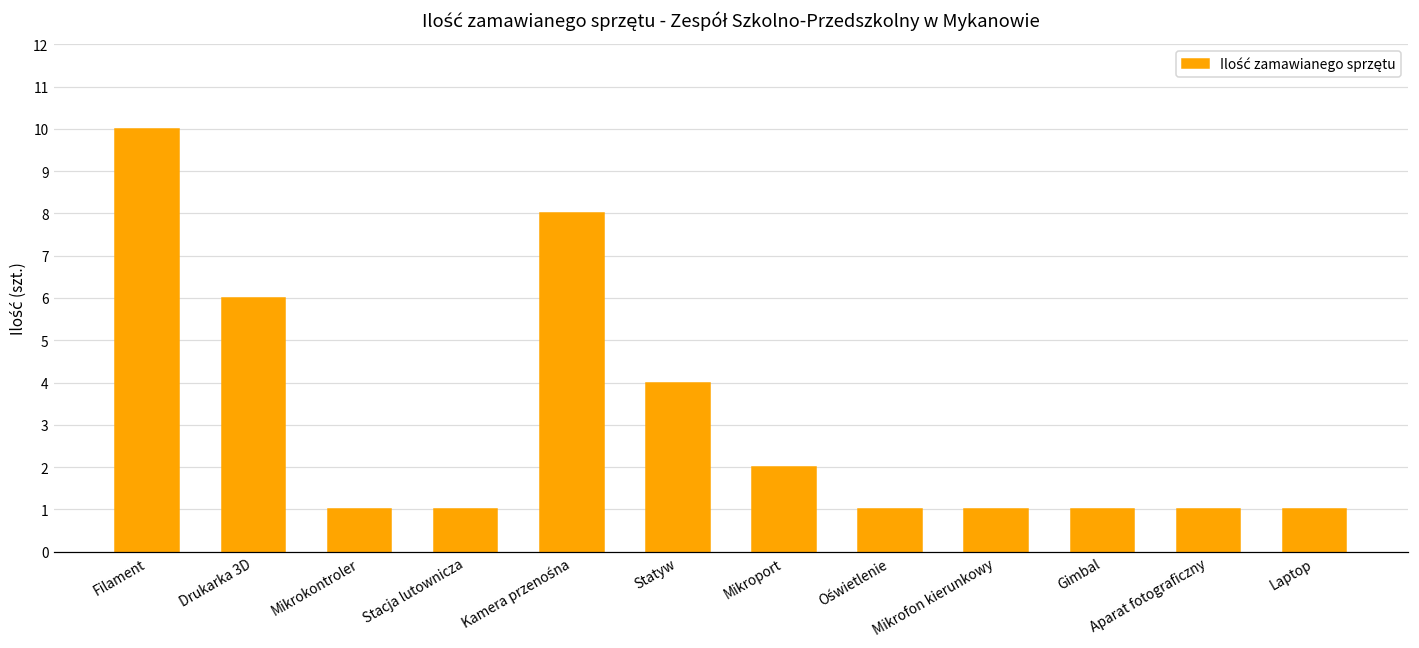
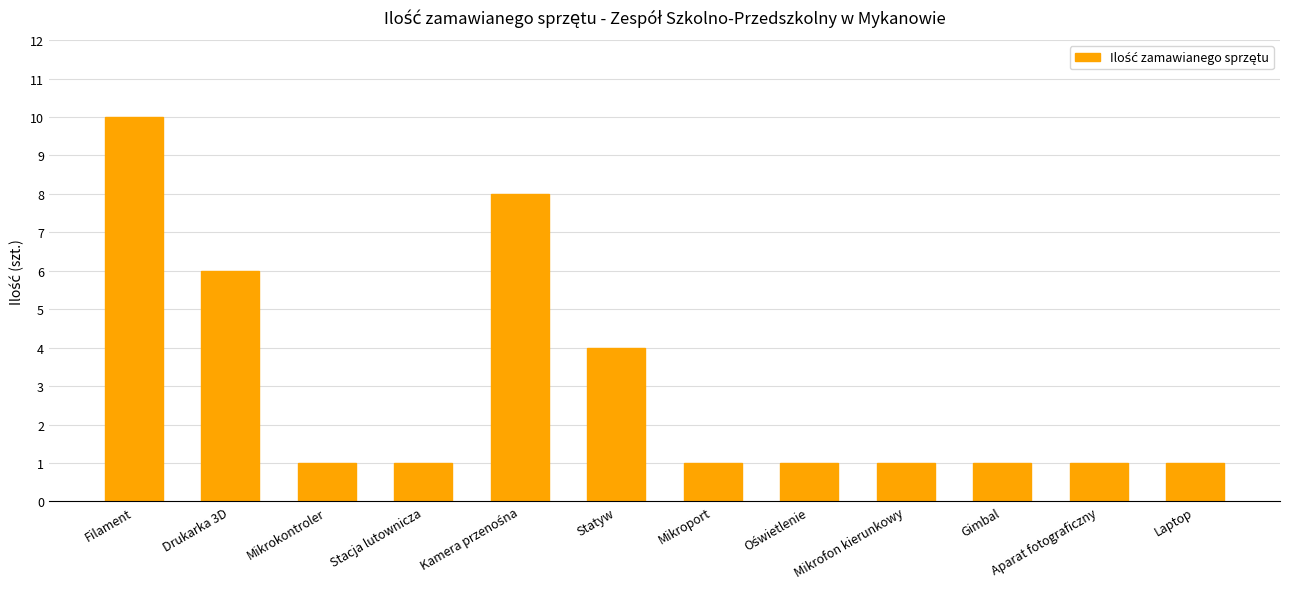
Mikroport: 2 -> 1
